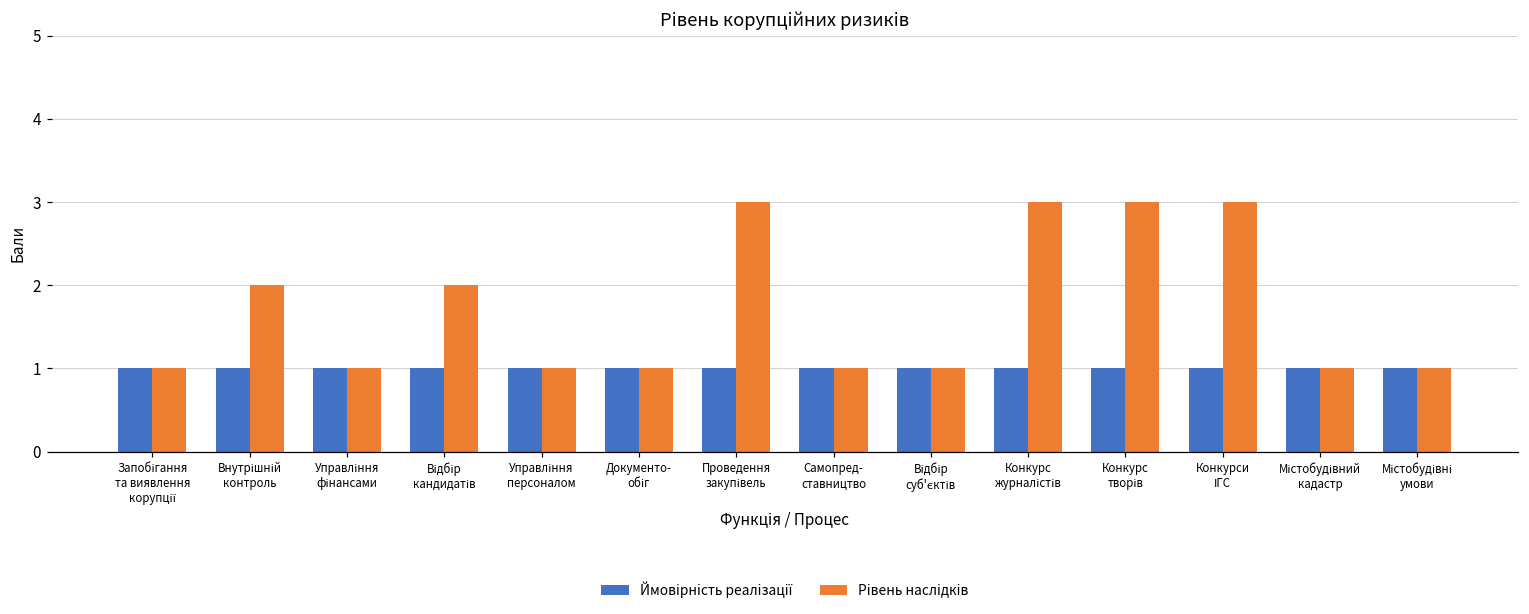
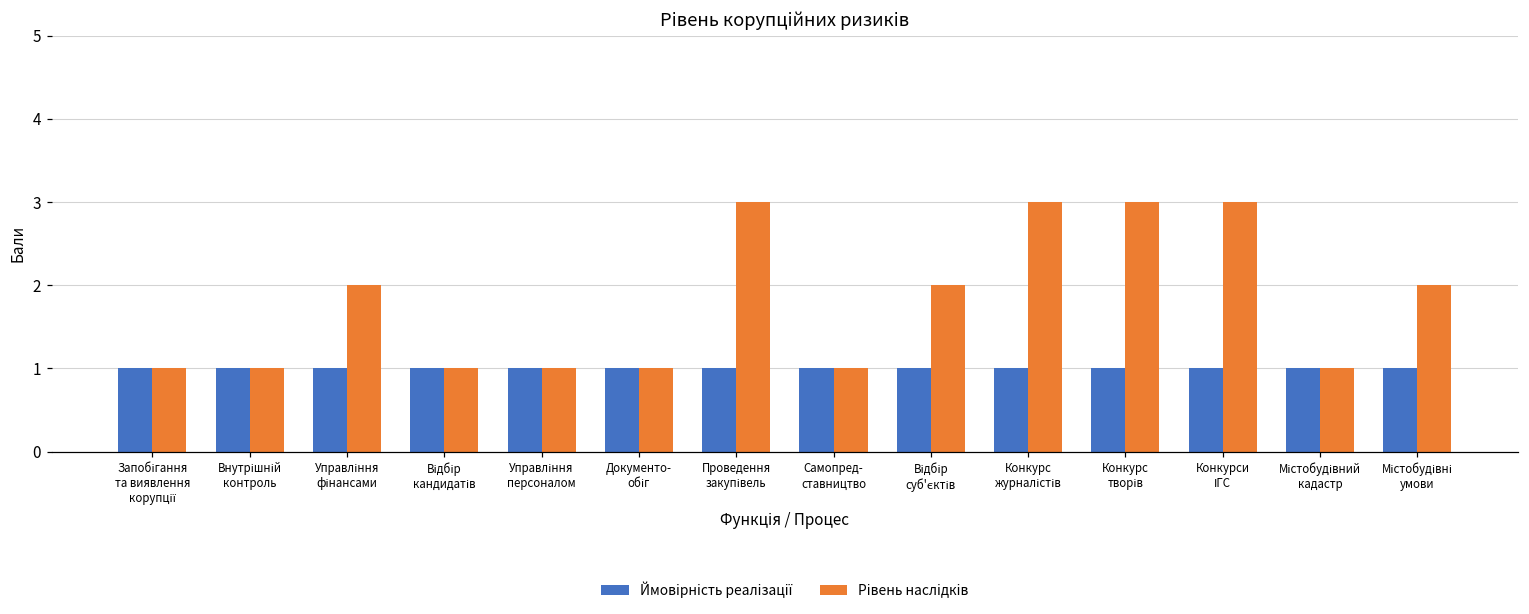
Рівень наслідків, Внутрішній контроль: 2 -> 1
Рівень наслідків, Управління фінансами: 1 -> 2
Рівень наслідків, Відбір кандидатів: 2 -> 1
Рівень наслідків, Відбір суб'єктів: 1 -> 2
Рівень наслідків, Містобудівні умови: 1 -> 2
